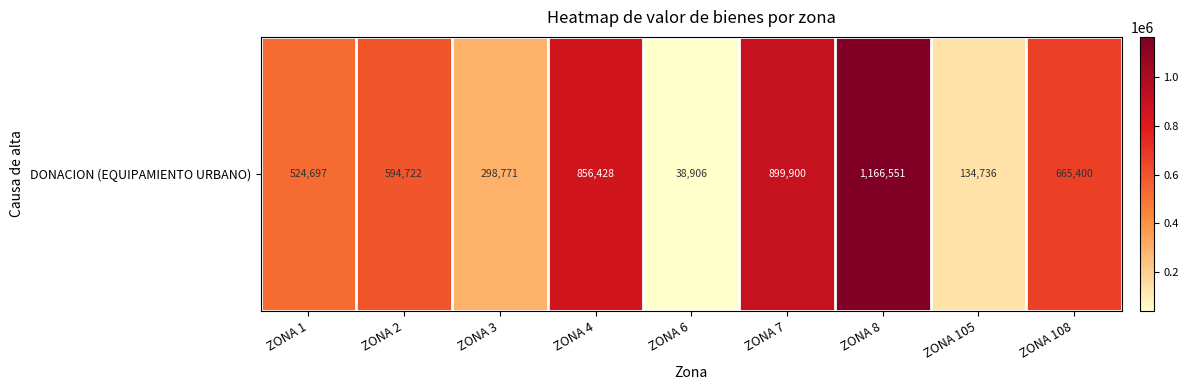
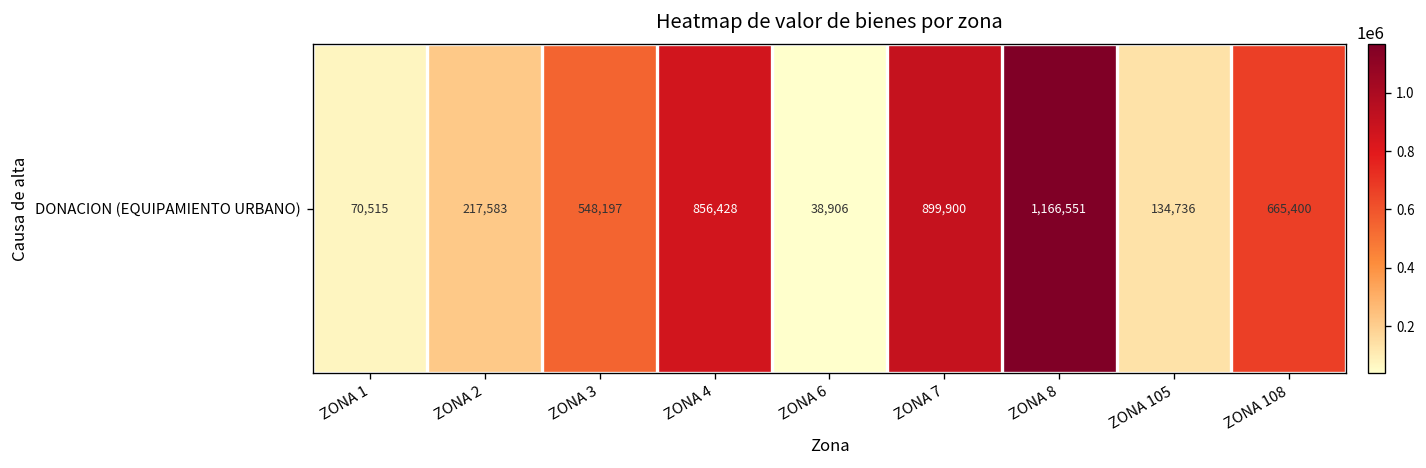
DONACION (EQUIPAMIENTO URBANO), ZONA 1: 524,697 -> 70,515
DONACION (EQUIPAMIENTO URBANO), ZONA 2: 594,722 -> 217,583
DONACION (EQUIPAMIENTO URBANO), ZONA 3: 298,771 -> 548,197
